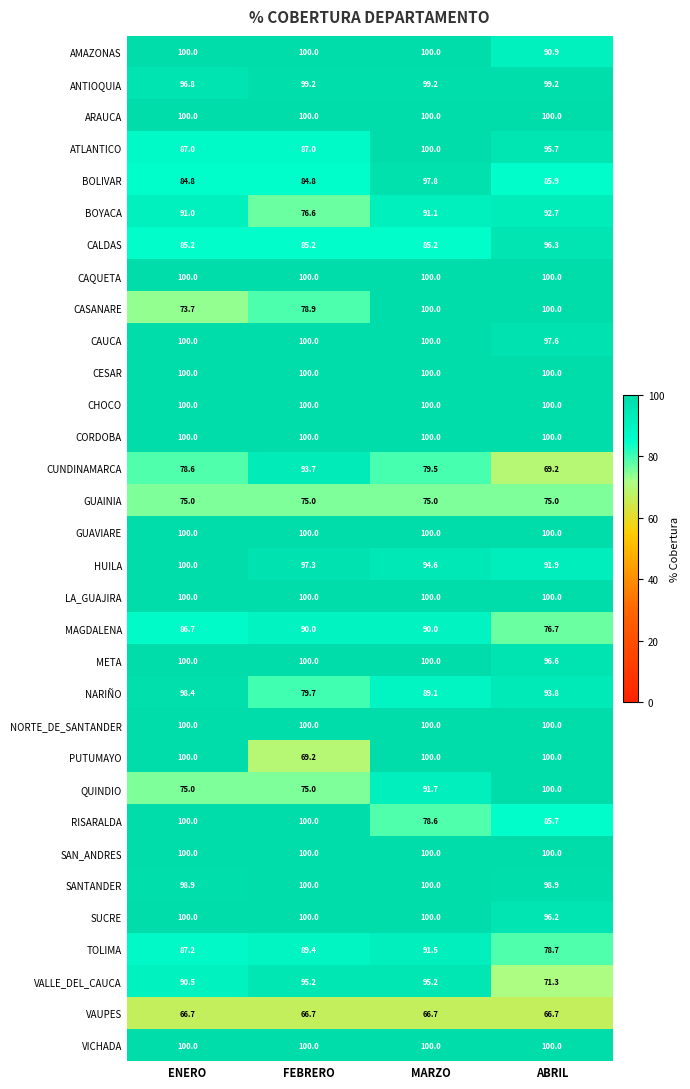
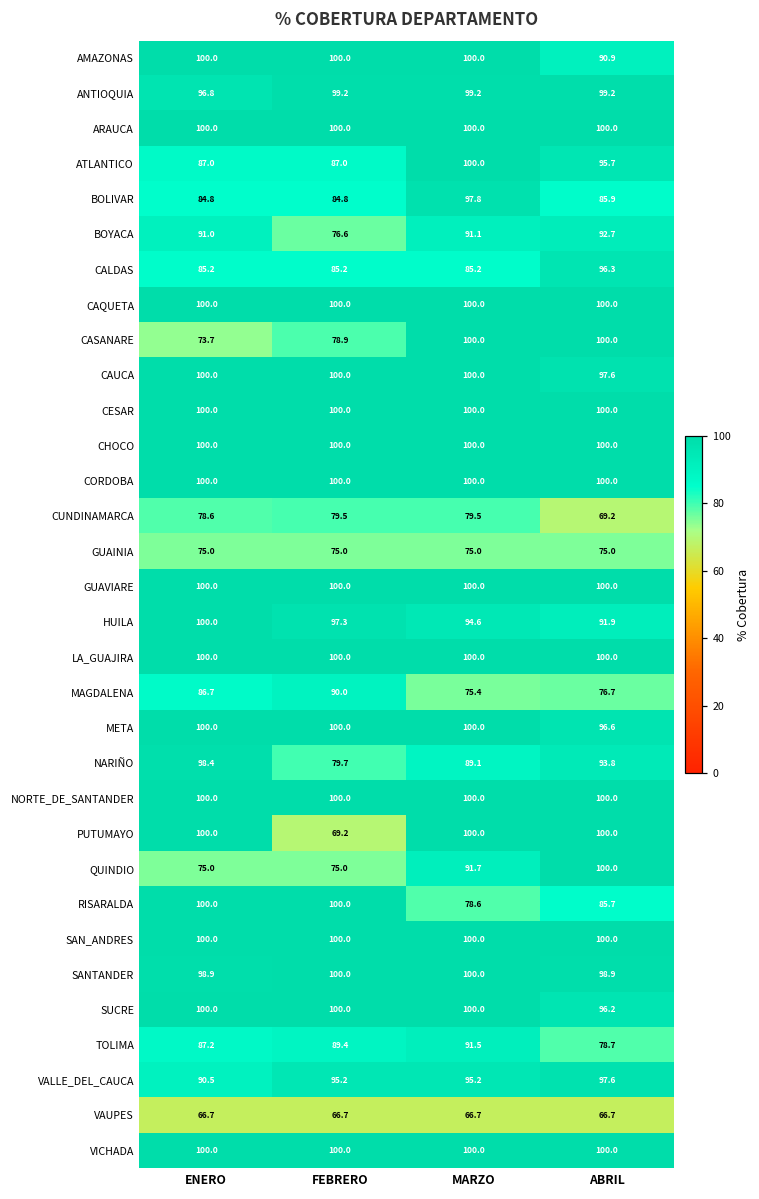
CUNDINAMARCA, FEBRERO: 93.7 -> 79.5
MAGDALENA, MARZO: 90.0 -> 75.4
VALLE_DEL_CAUCA, ABRIL: 71.3 -> 97.6
